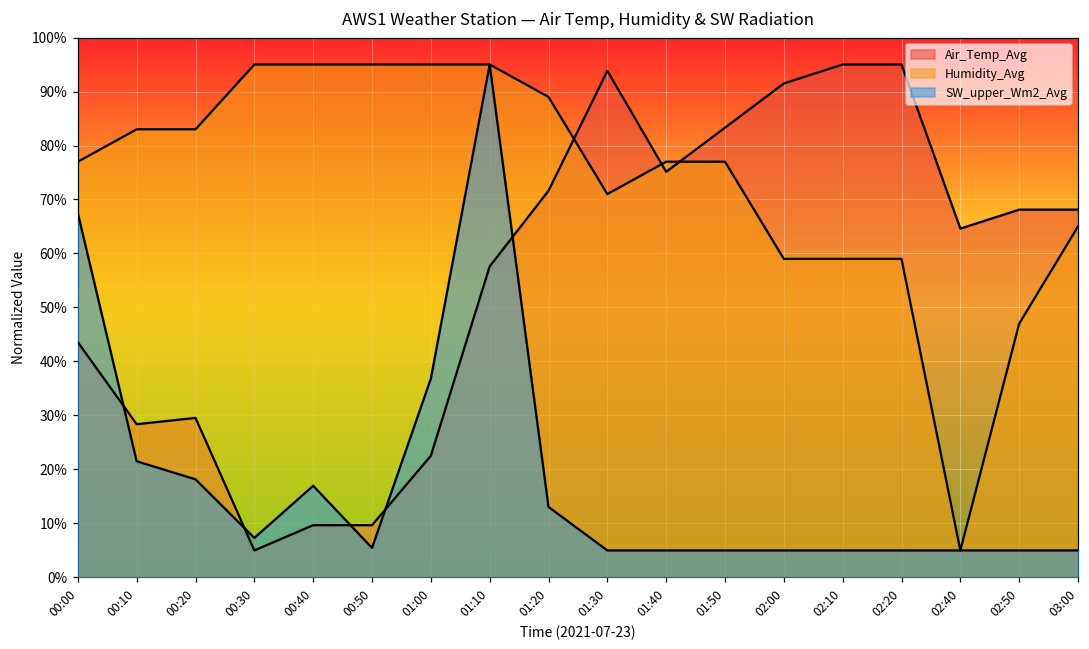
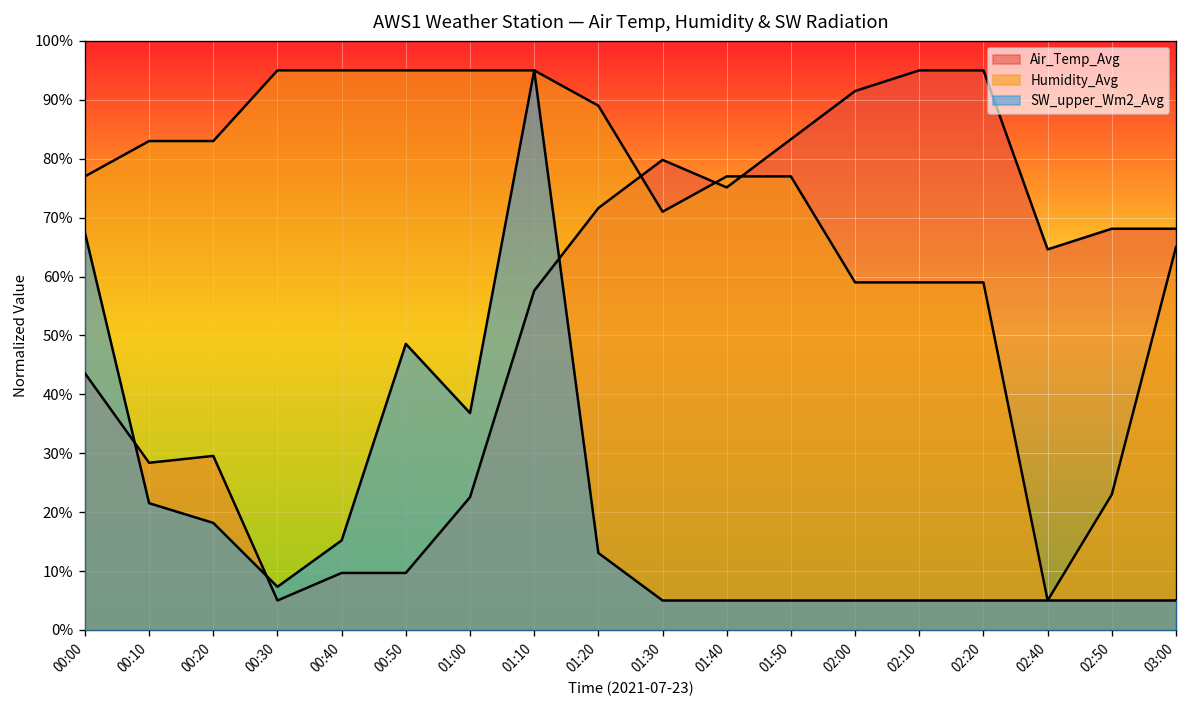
SW_upper_Wm2_Avg, 00:40: 17% -> 15%
SW_upper_Wm2_Avg, 00:50: 5% -> 49%
Air_Temp_Avg, 01:30: 94% -> 80%
Humidity_Avg, 02:50: 47% -> 23%
